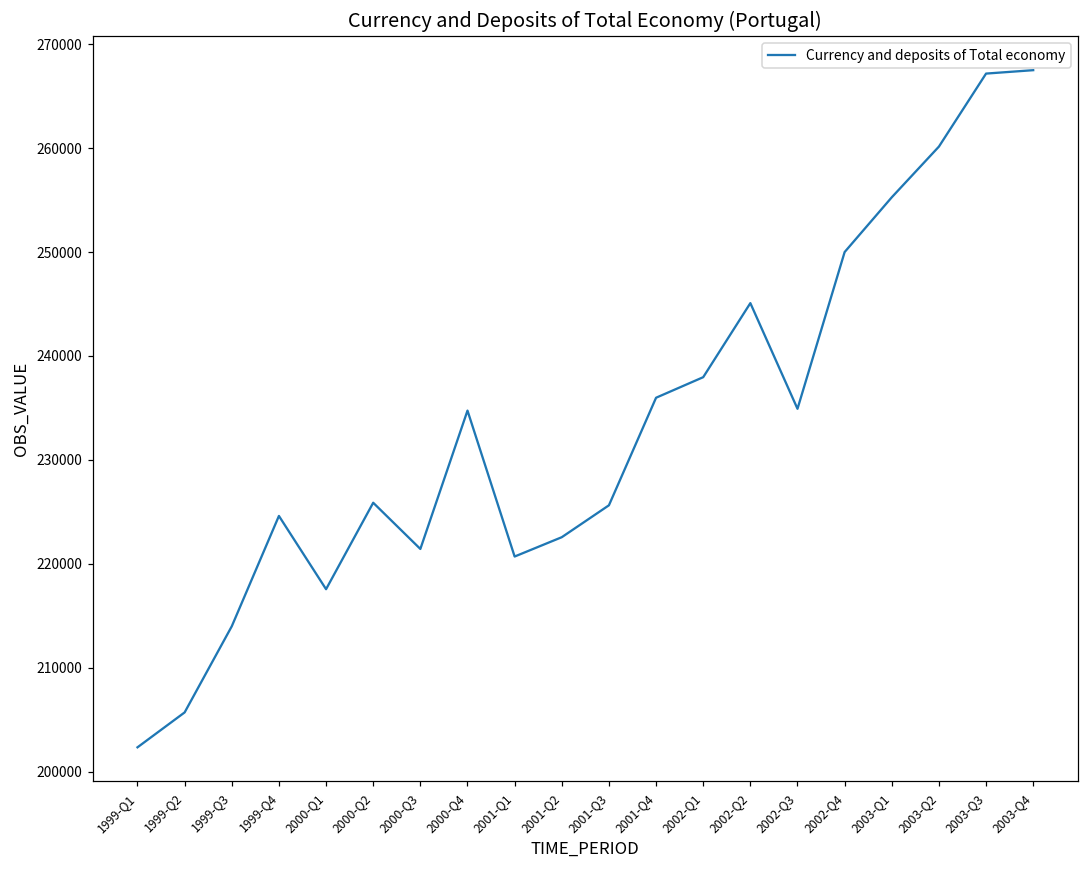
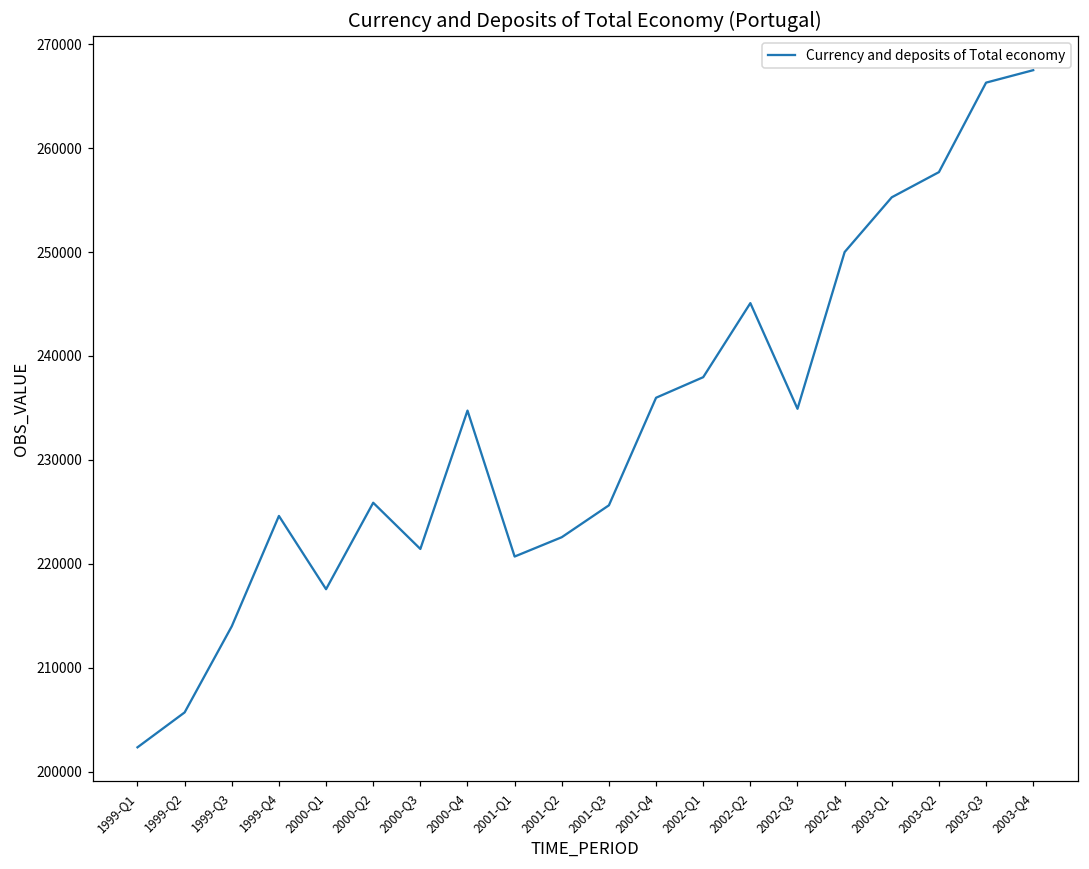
2003-Q2: 260000 -> 258000
2003-Q3: 267000 -> 266000
